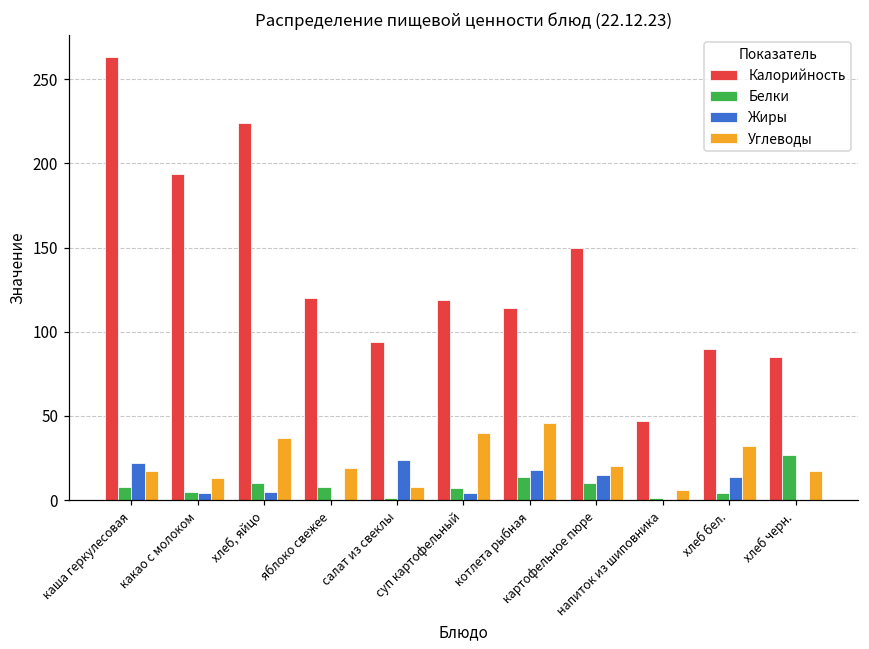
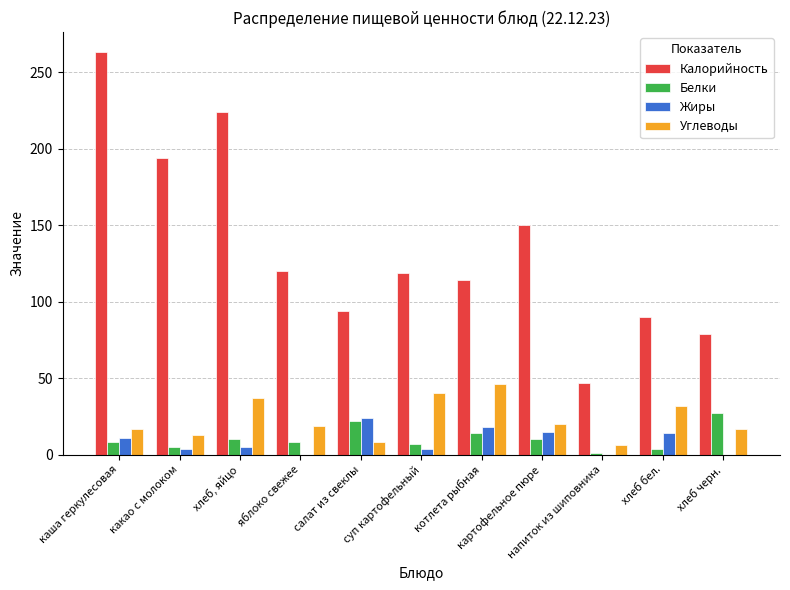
Жиры, каша геркулесовая: 22 -> 11
Белки, салат из свеклы: 1 -> 22
Калорийность, хлеб черн.: 85 -> 79
